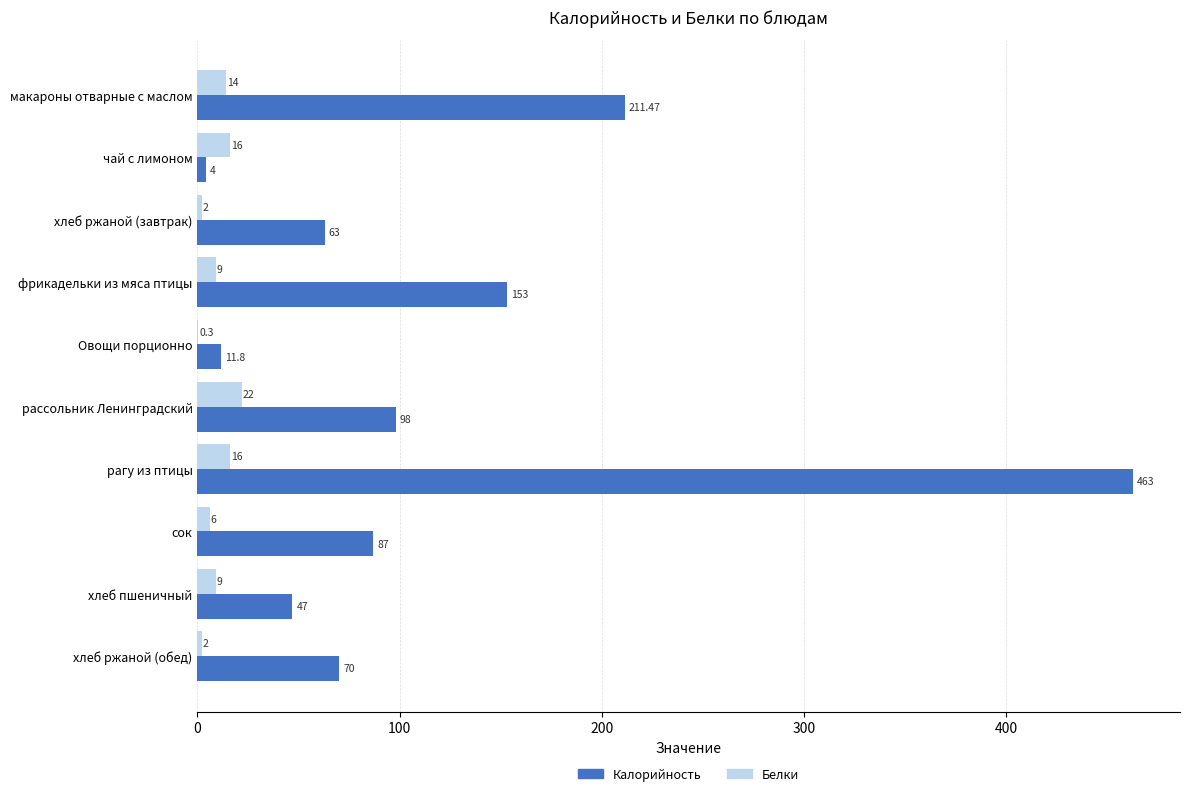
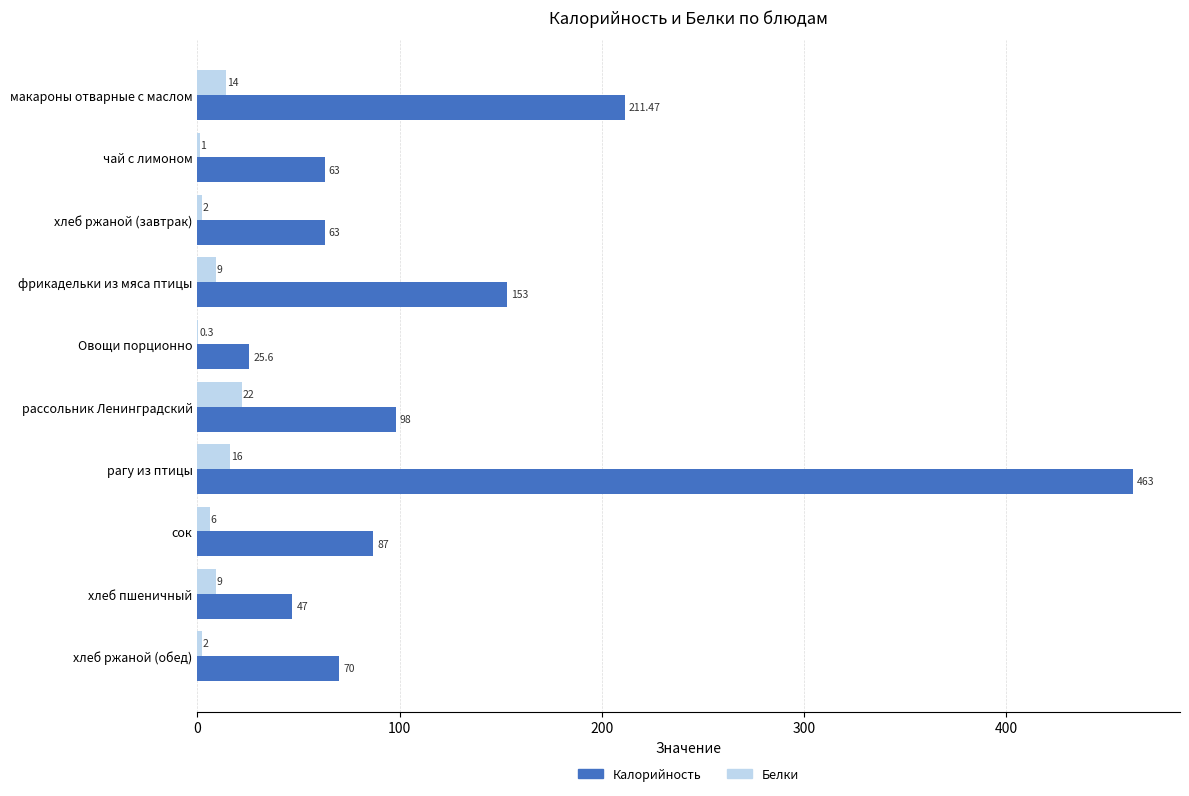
Белки, чай с лимоном: 16 -> 1
Калорийность, чай с лимоном: 4 -> 63
Калорийность, Овощи порционно: 11.8 -> 25.6
